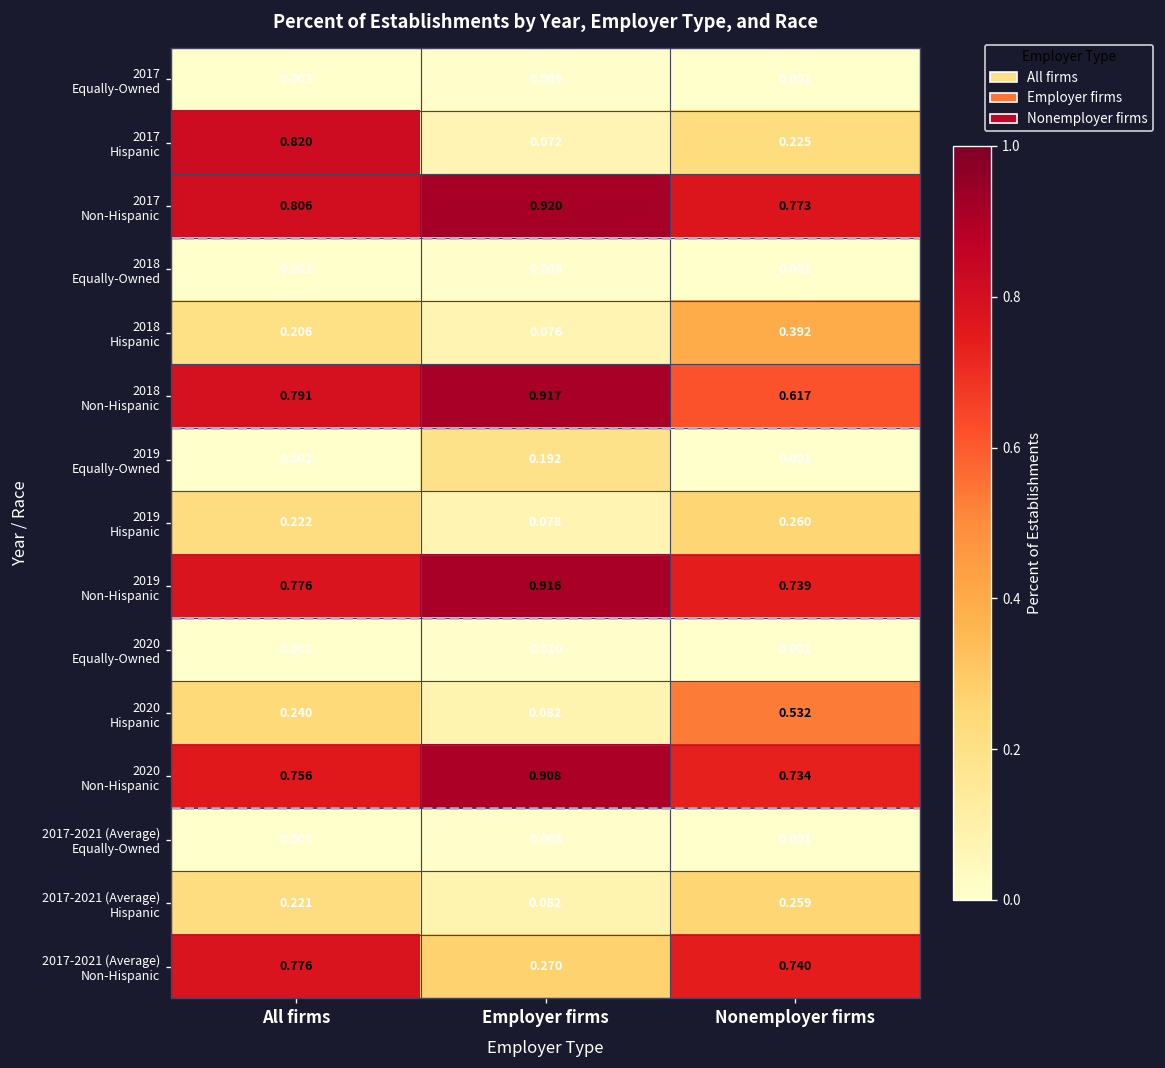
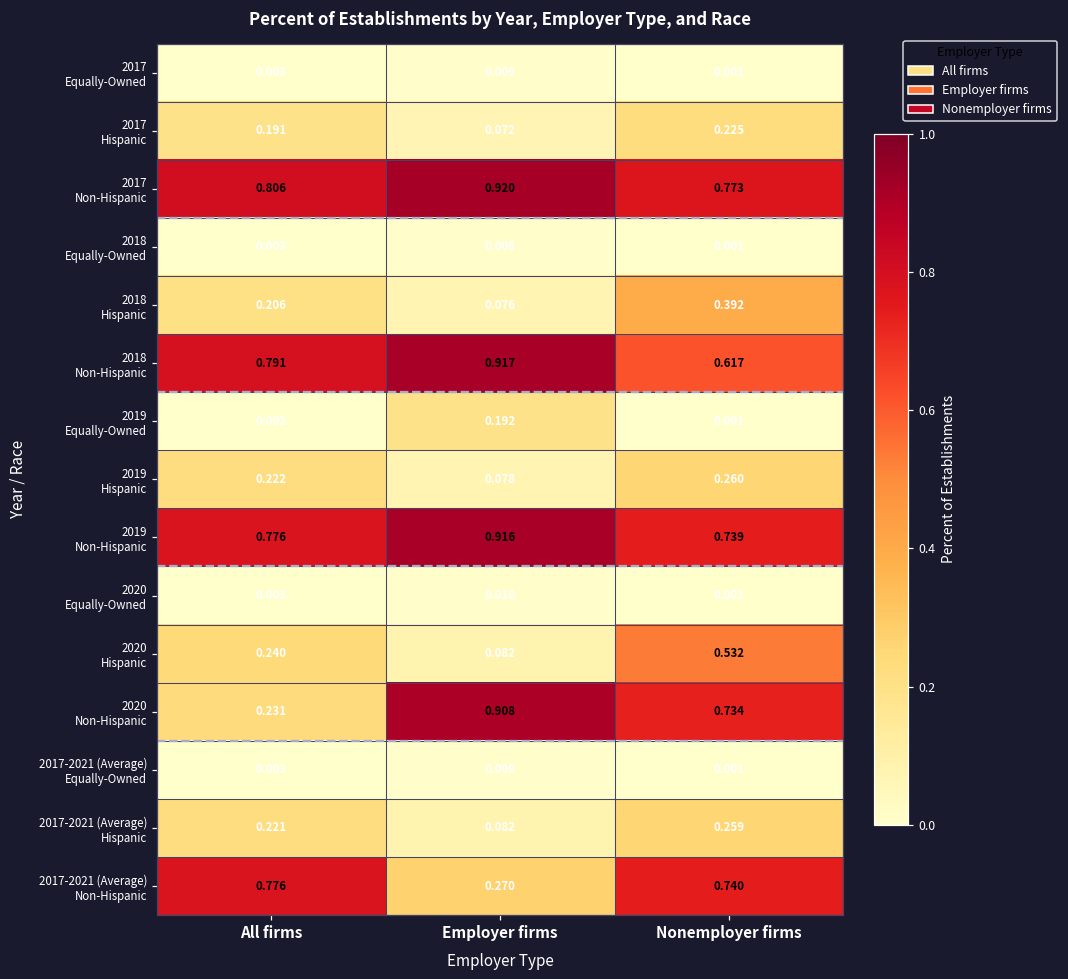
2017 Hispanic, All firms: 0.820 -> 0.191
2020 Non-Hispanic, All firms: 0.756 -> 0.231
